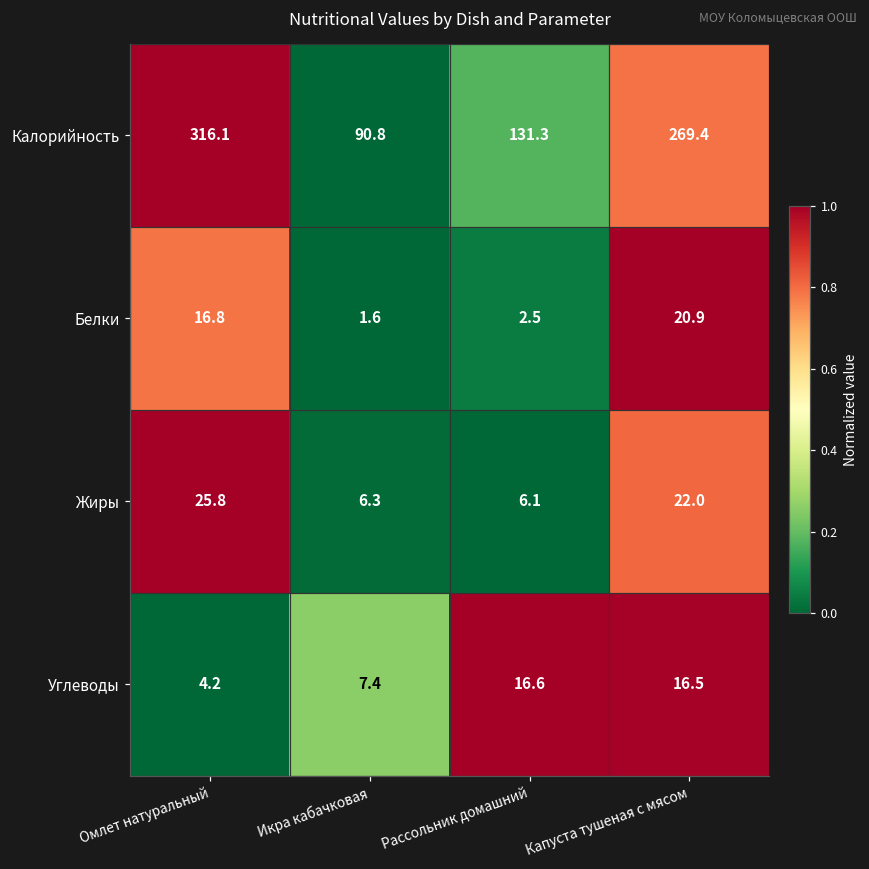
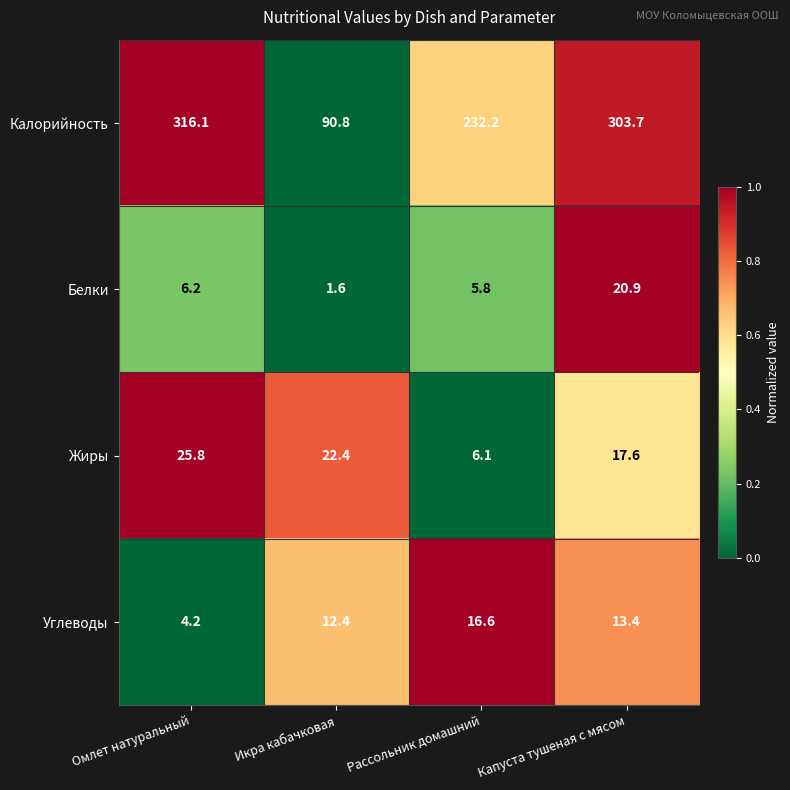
Калорийность, Рассольник домашний: 131.3 -> 232.2
Калорийность, Капуста тушеная с мясом: 269.4 -> 303.7
Белки, Омлет натуральный: 16.8 -> 6.2
Белки, Рассольник домашний: 2.5 -> 5.8
Жиры, Икра кабачковая: 6.3 -> 22.4
Жиры, Капуста тушеная с мясом: 22.0 -> 17.6
Углеводы, Икра кабачковая: 7.4 -> 12.4
Углеводы, Капуста тушеная с мясом: 16.5 -> 13.4
